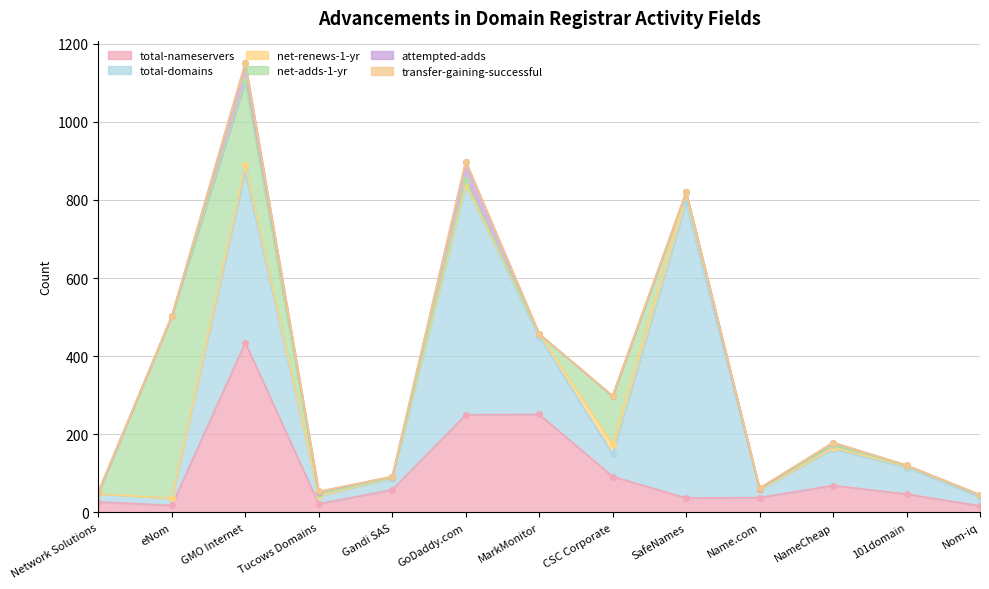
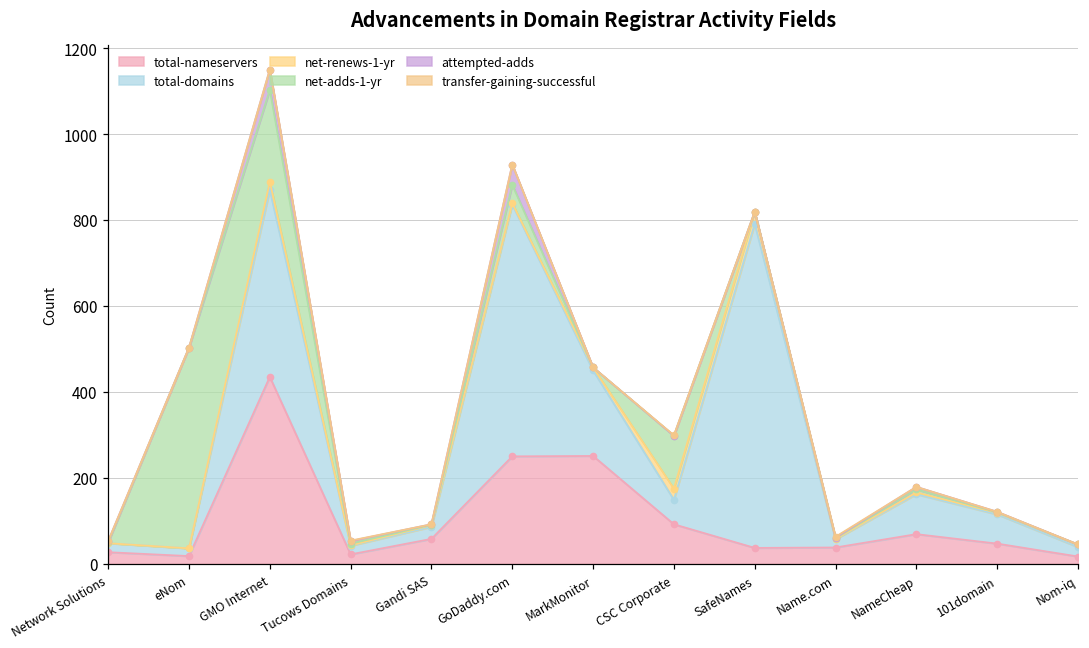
net-adds-1-yr, GoDaddy.com: 10 -> 40
